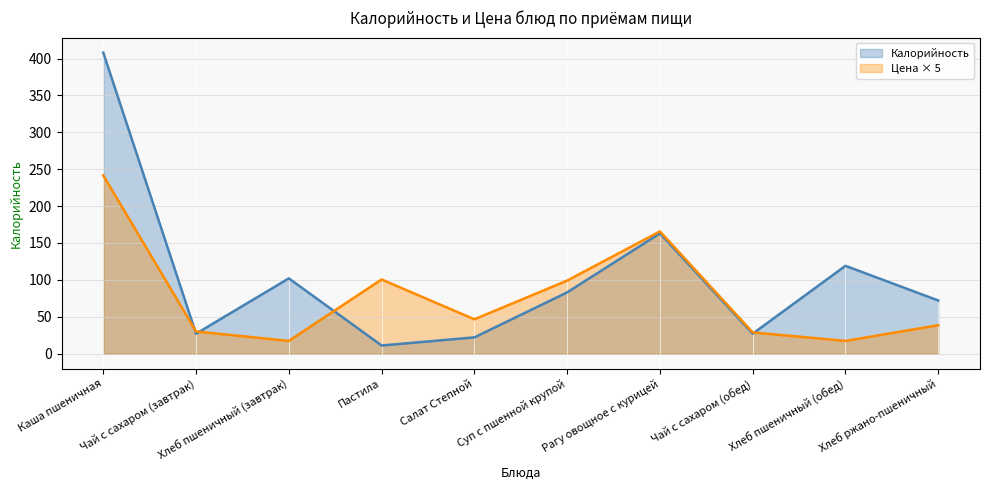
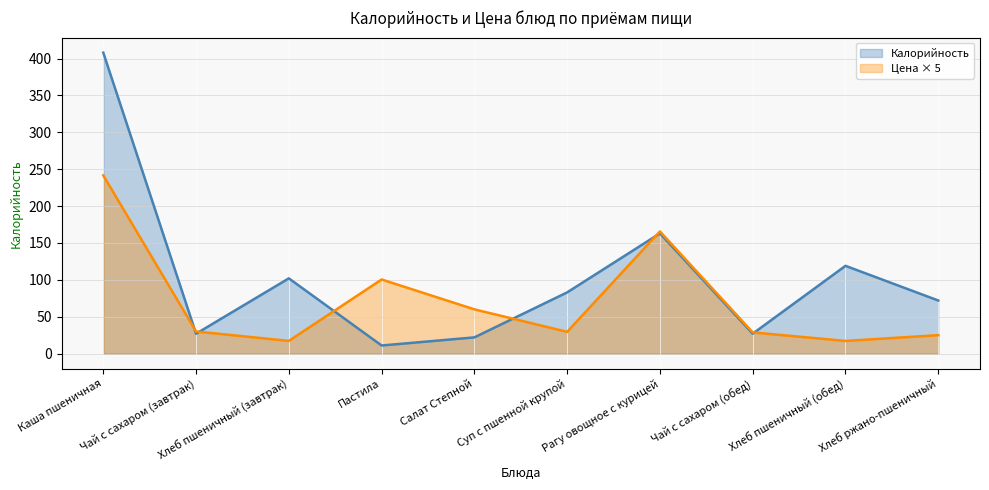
Цена × 5, Салат Степной: 50 -> 60
Цена × 5, Суп с пшенной крупой: 100 -> 30
Цена × 5, Хлеб ржано-пшеничный: 40 -> 30
